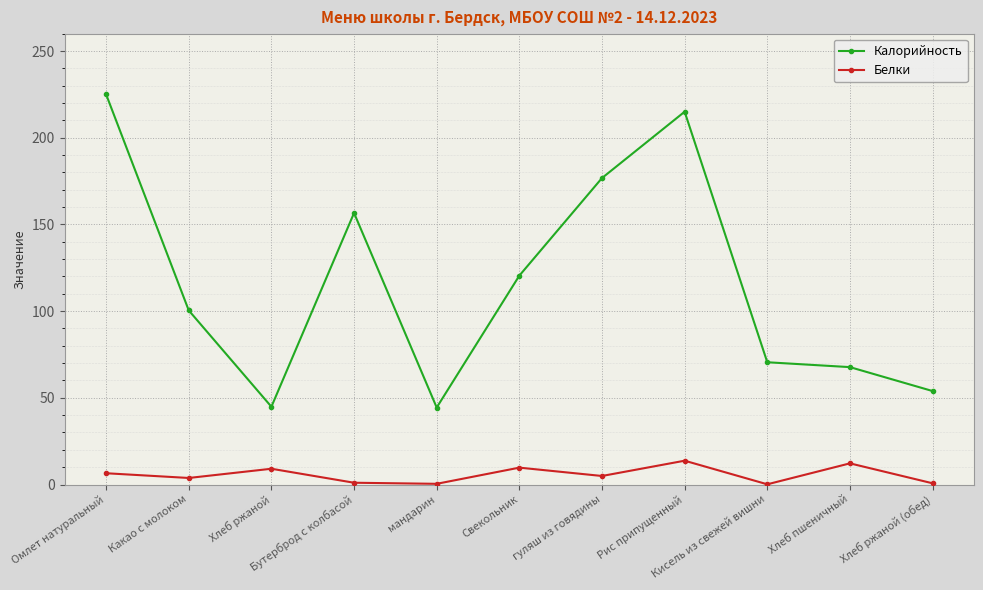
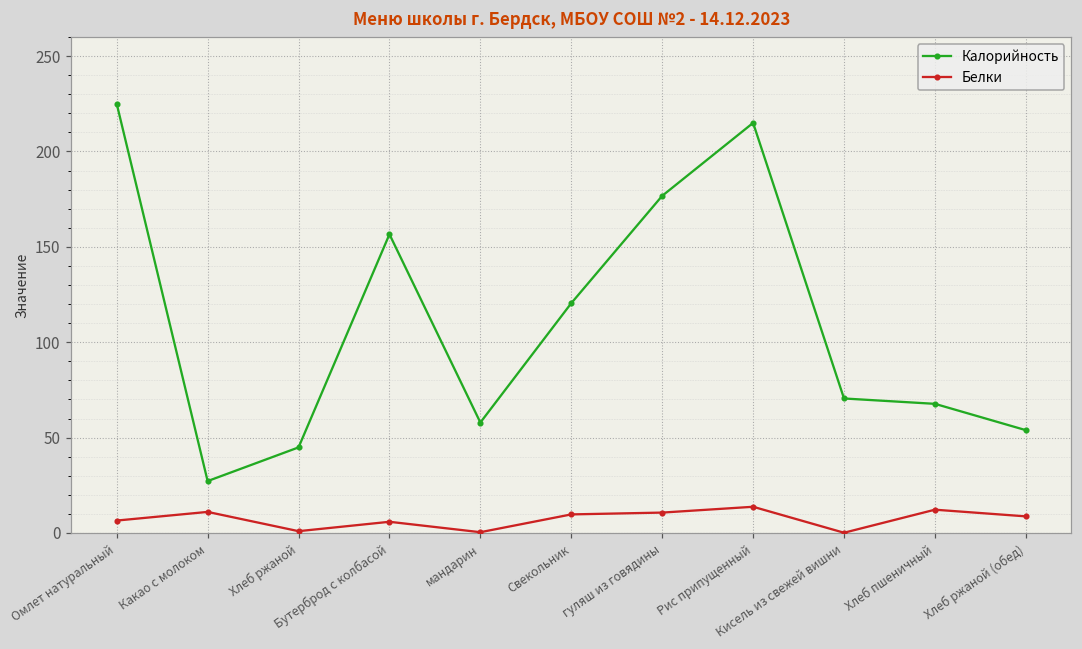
Калорийность, Какао с молоком: 100 -> 27
Белки, Какао с молоком: 4 -> 11
Белки, Хлеб ржаной: 9 -> 1
Белки, Бутерброд с колбасой: 1 -> 6
Калорийность, мандарин: 44 -> 58
Белки, гуляш из говядины: 5 -> 11
Белки, Хлеб ржаной (обед): 1 -> 9
